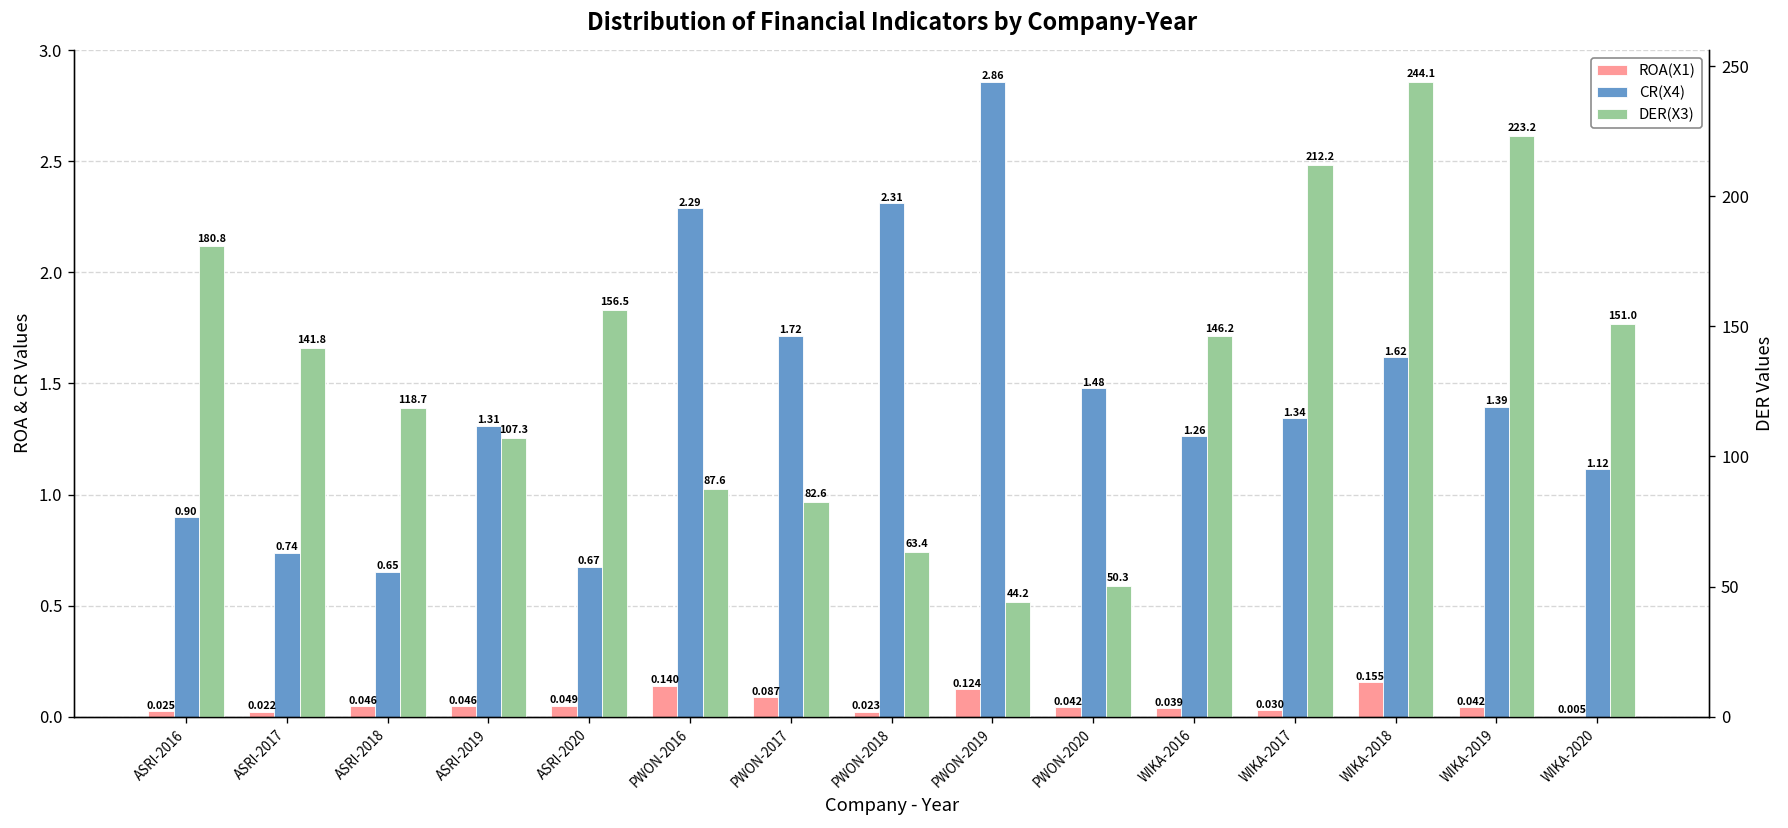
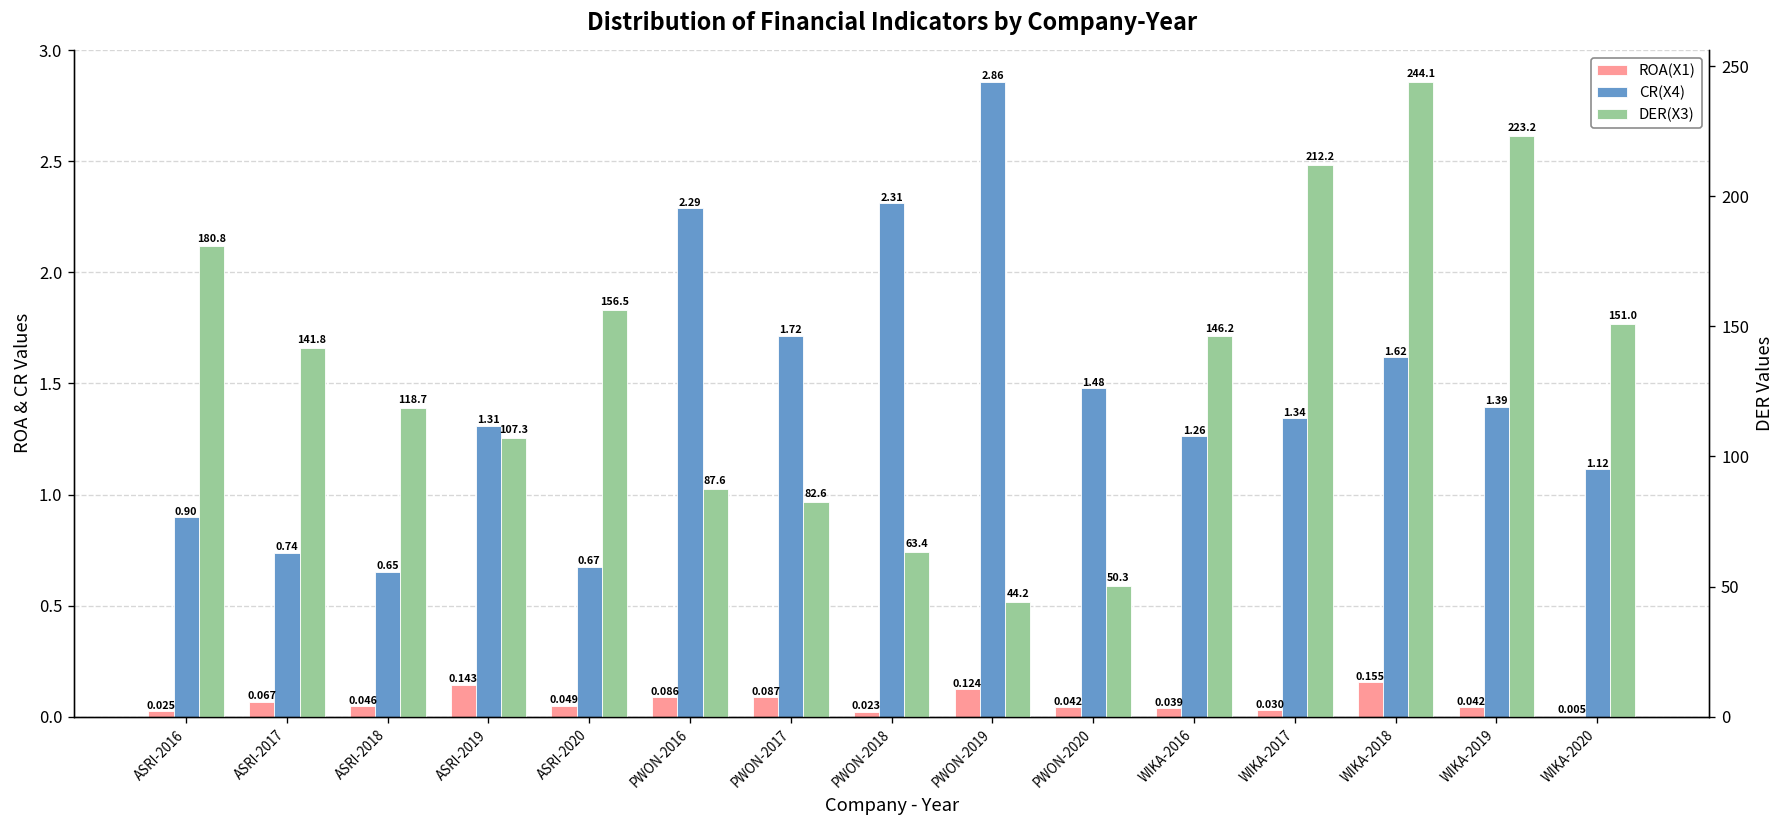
ROA(X1), ASRI-2017: 0.022 -> 0.067
ROA(X1), ASRI-2019: 0.046 -> 0.143
ROA(X1), PWON-2016: 0.140 -> 0.086
